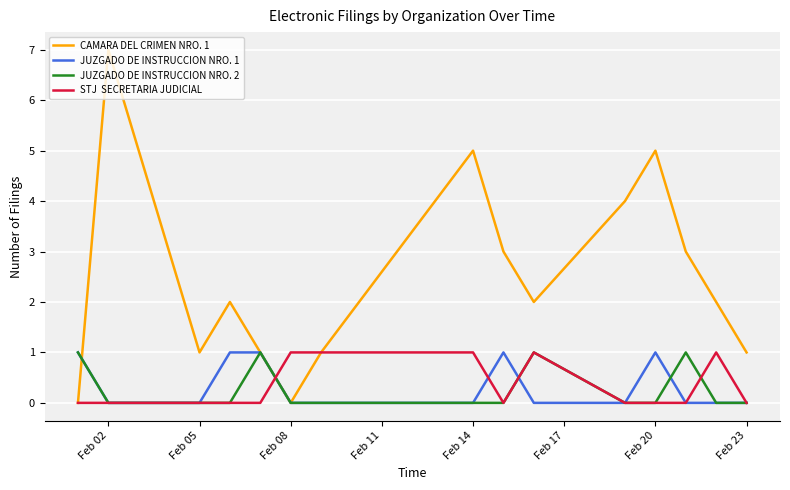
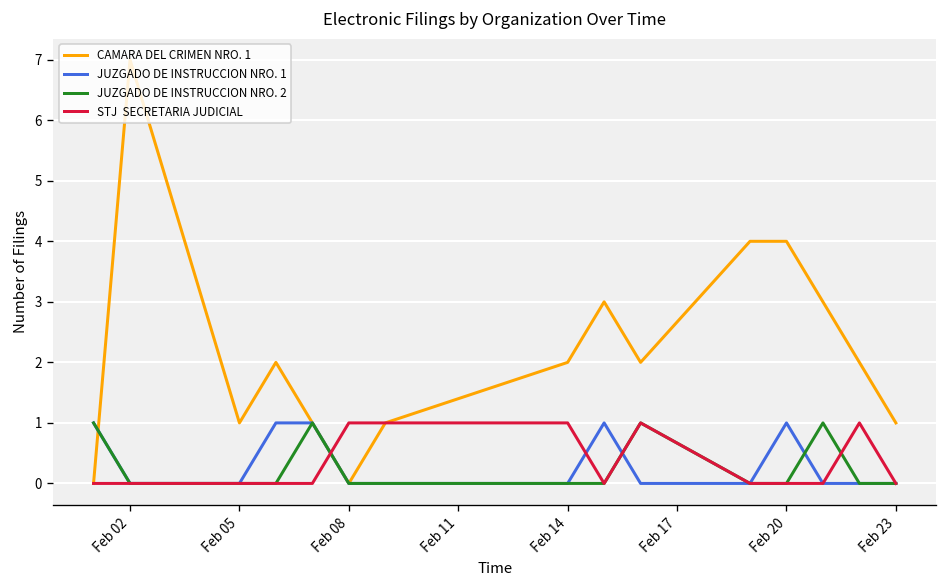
CAMARA DEL CRIMEN NRO. 1, Feb 14: 5 -> 2
CAMARA DEL CRIMEN NRO. 1, Feb 20: 5 -> 4
